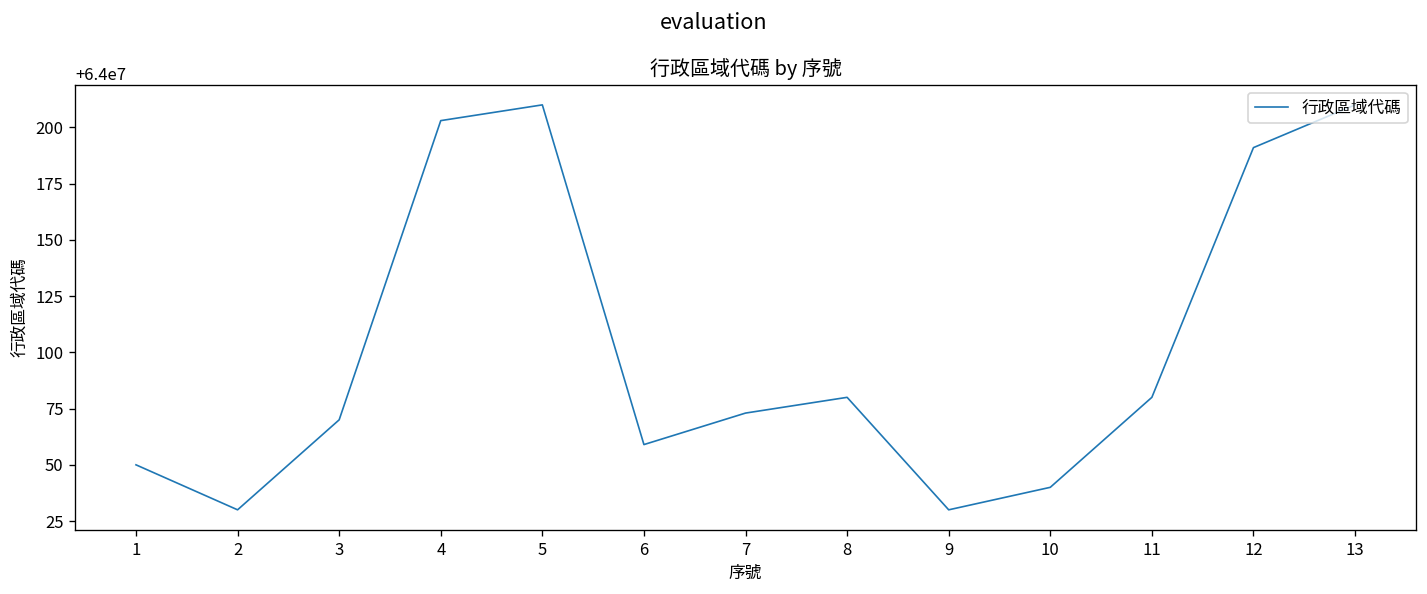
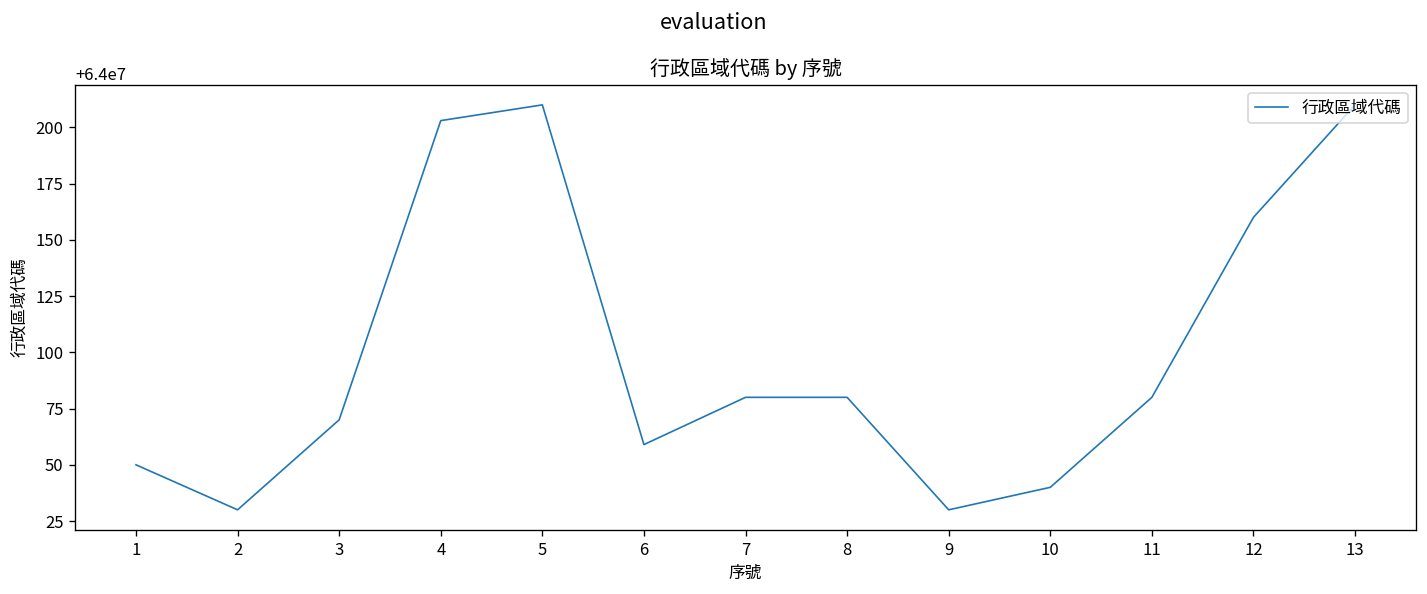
7: 64000073 -> 64000080
12: 64000191 -> 64000160
